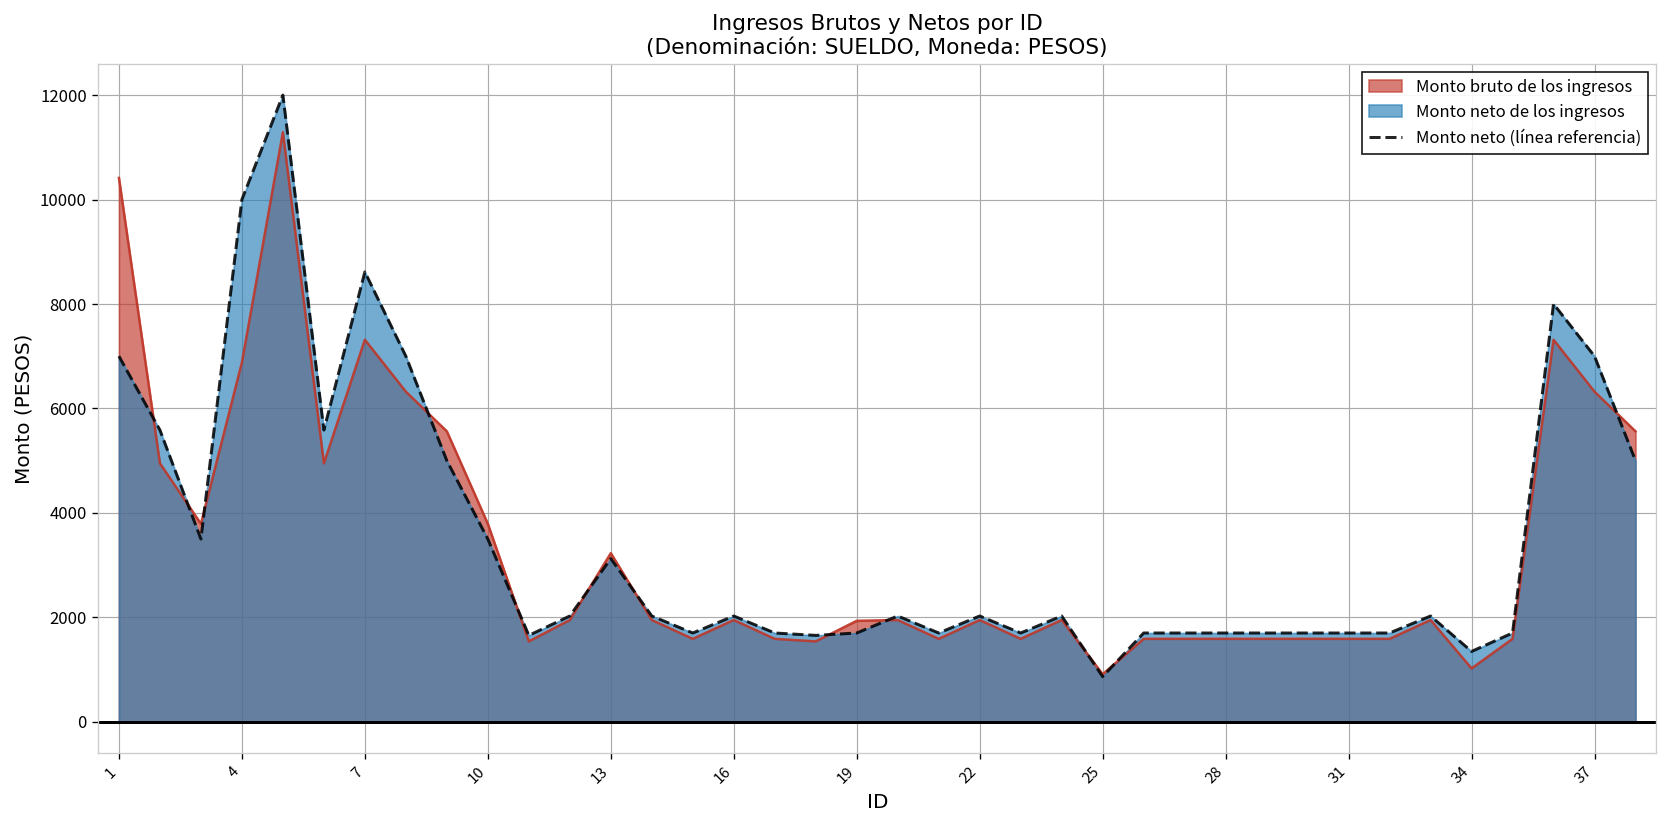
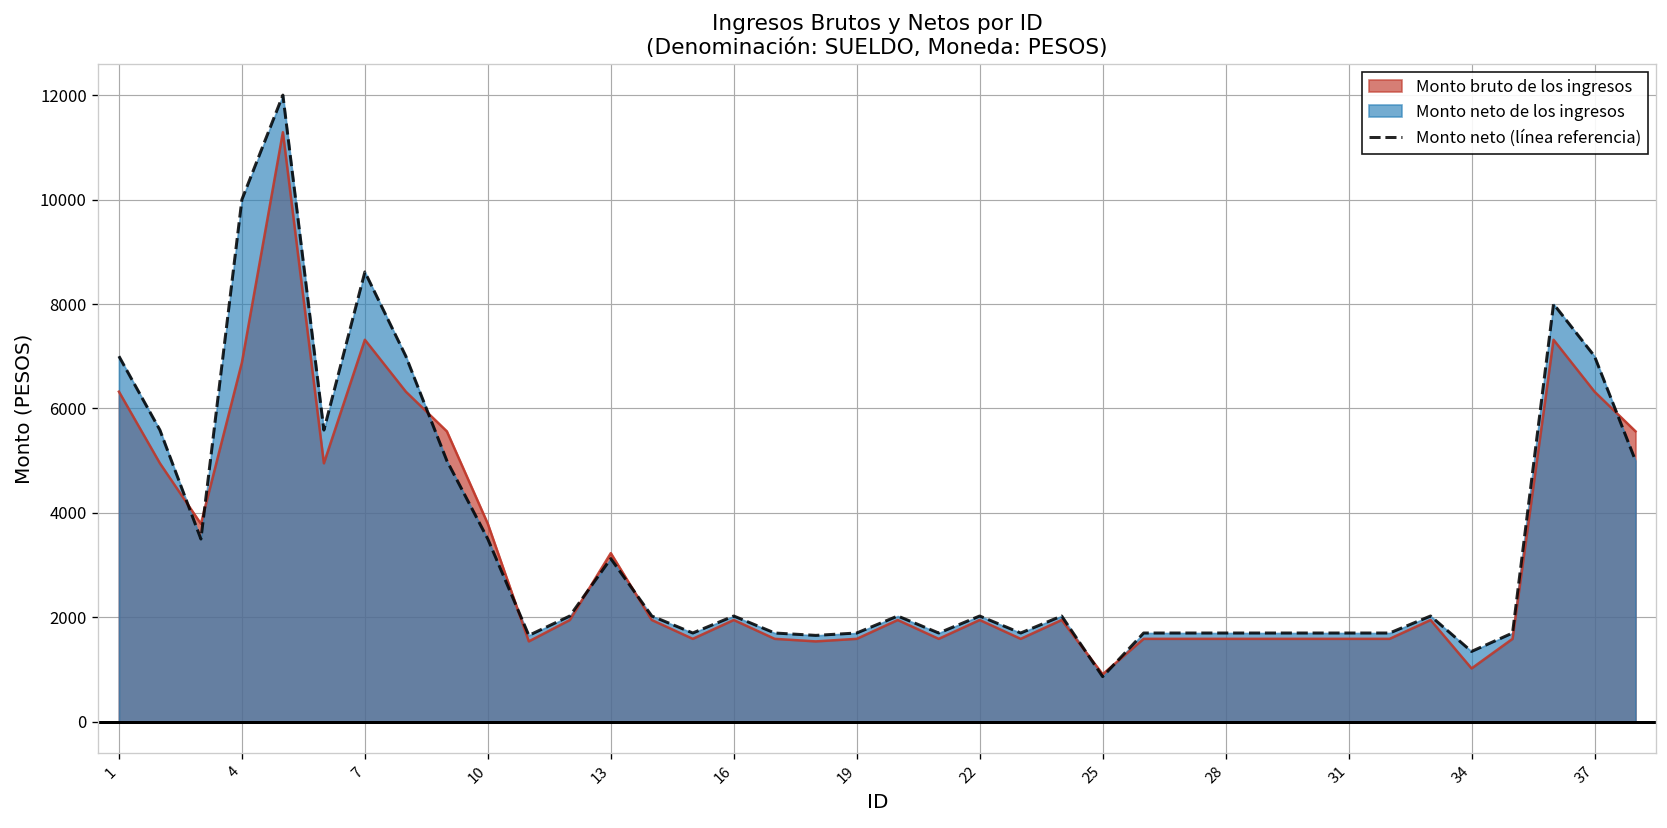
Monto bruto de los ingresos, 1: 10400 -> 6300
Monto bruto de los ingresos, 19: 1900 -> 1600
